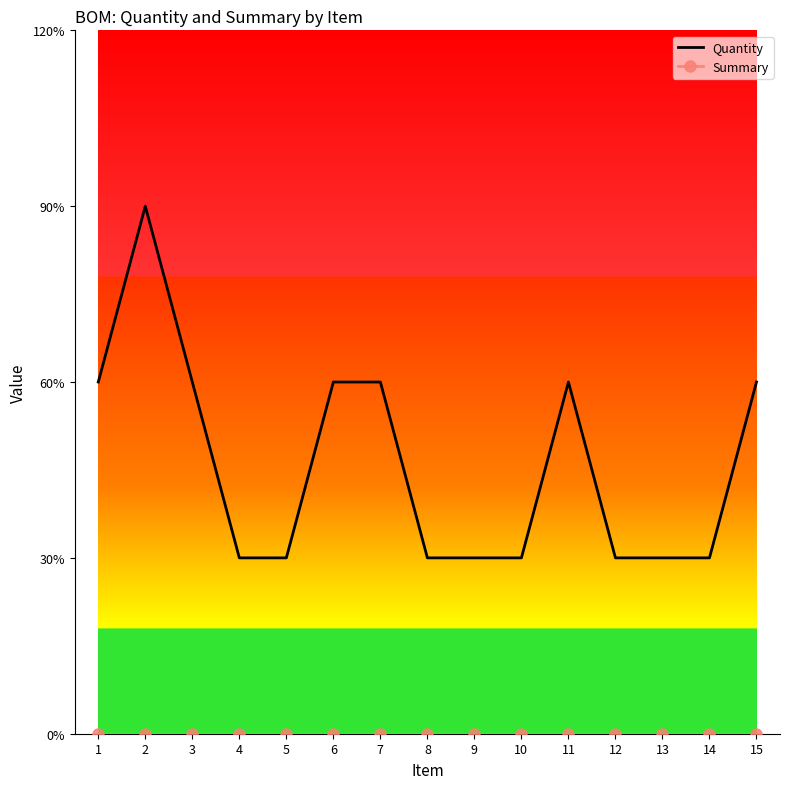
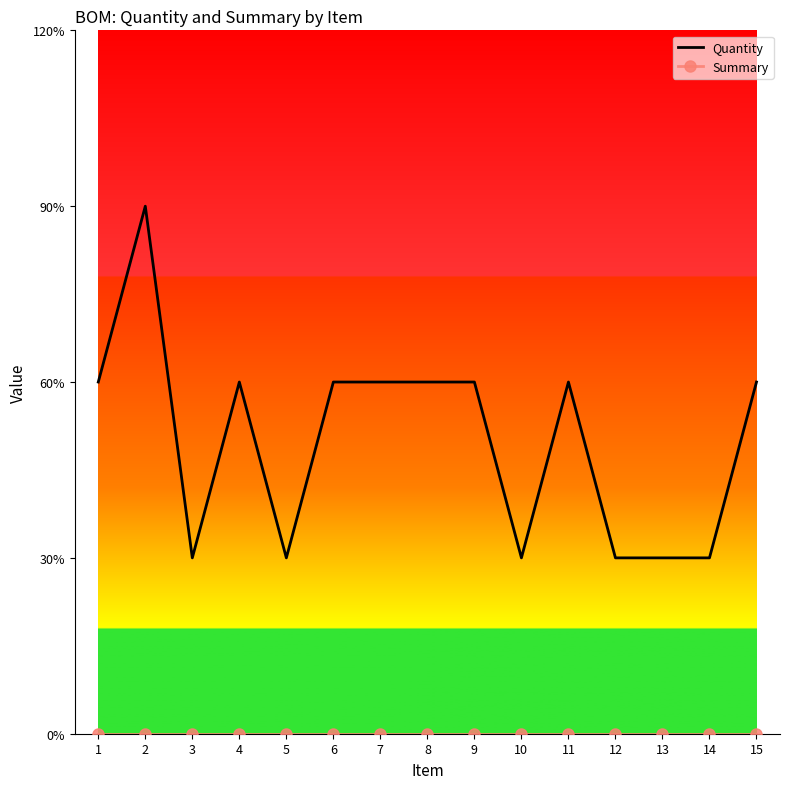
Quantity, 3: 60% -> 30%
Quantity, 4: 30% -> 60%
Quantity, 8: 30% -> 60%
Quantity, 9: 30% -> 60%
